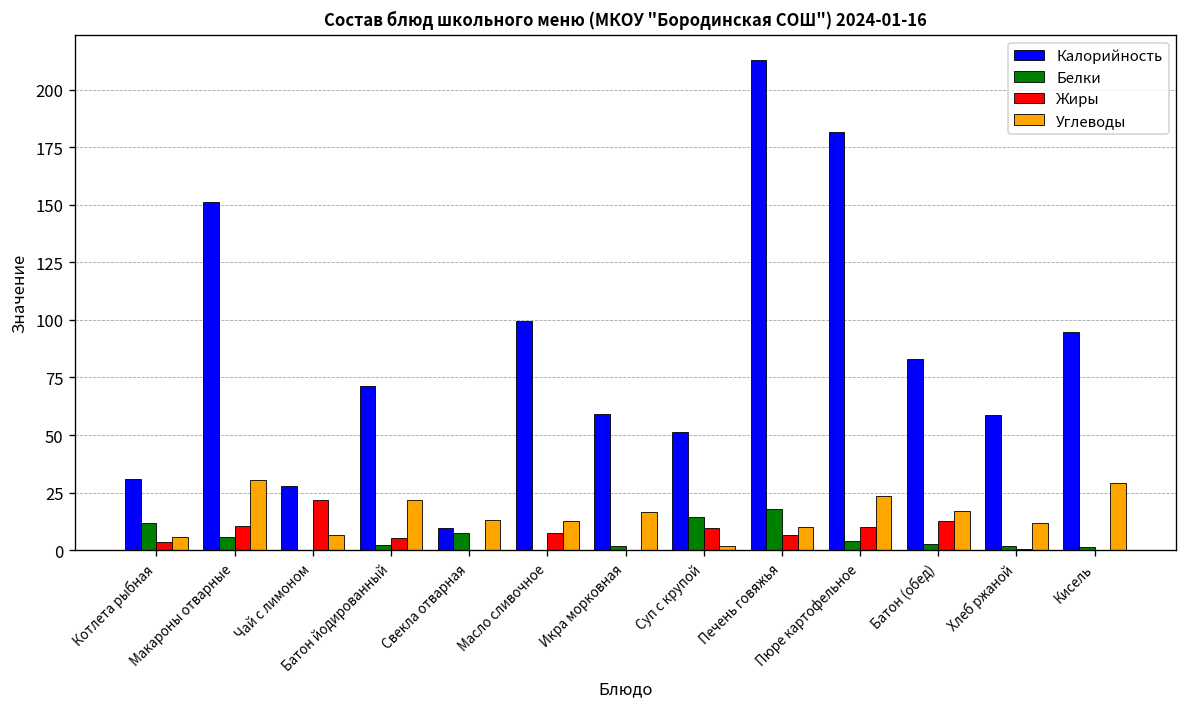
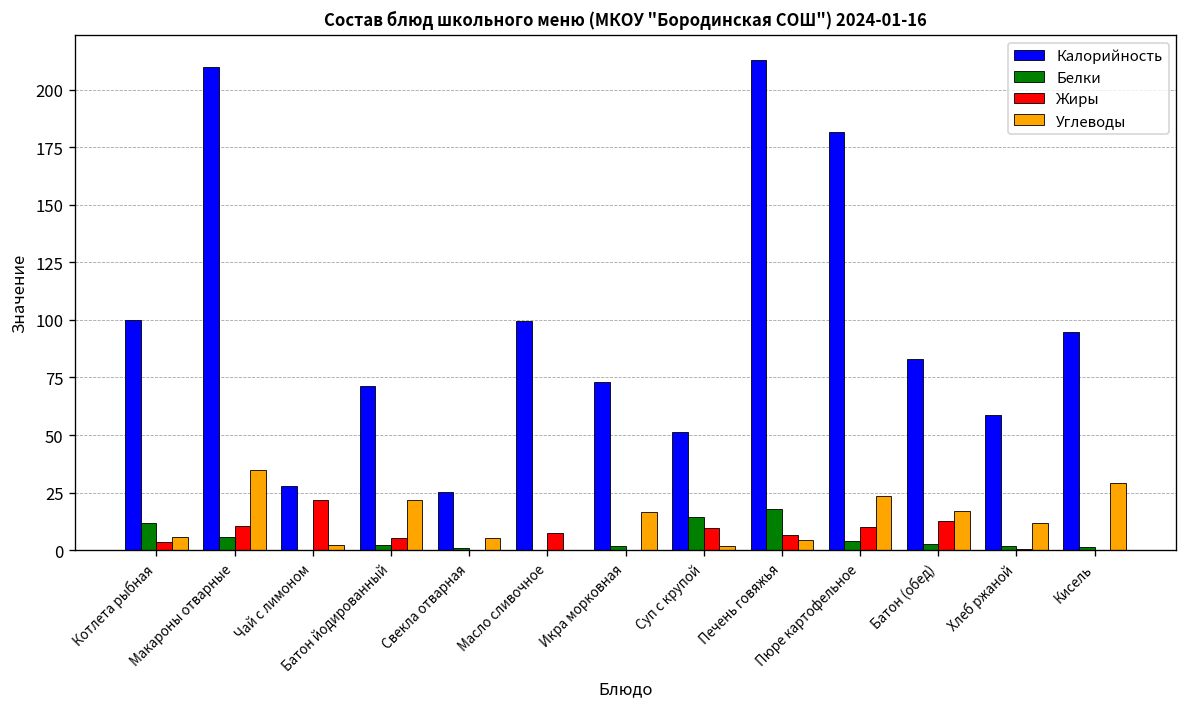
Калорийность, Котлета рыбная: 31 -> 100
Калорийность, Макароны отварные: 151 -> 210
Углеводы, Макароны отварные: 30 -> 35
Углеводы, Чай с лимоном: 7 -> 2
Калорийность, Свекла отварная: 10 -> 25
Белки, Свекла отварная: 8 -> 1
Углеводы, Свекла отварная: 13 -> 5
Углеводы, Масло сливочное: 13 -> 0
Калорийность, Икра морковная: 59 -> 73
Углеводы, Печень говяжья: 10 -> 4
